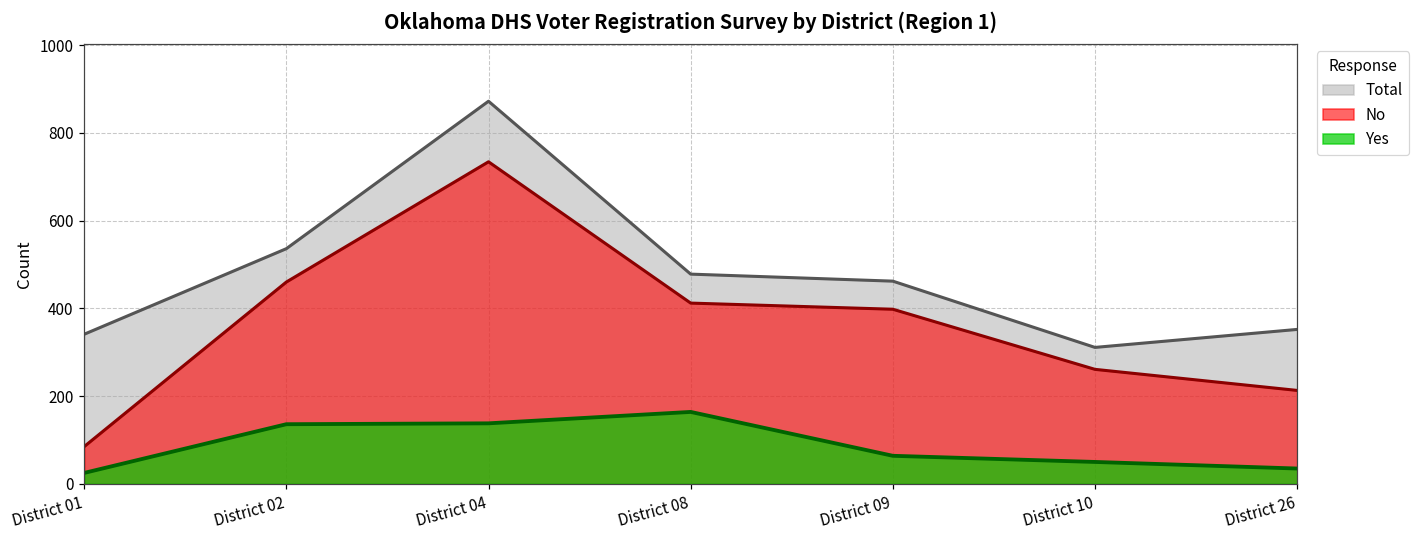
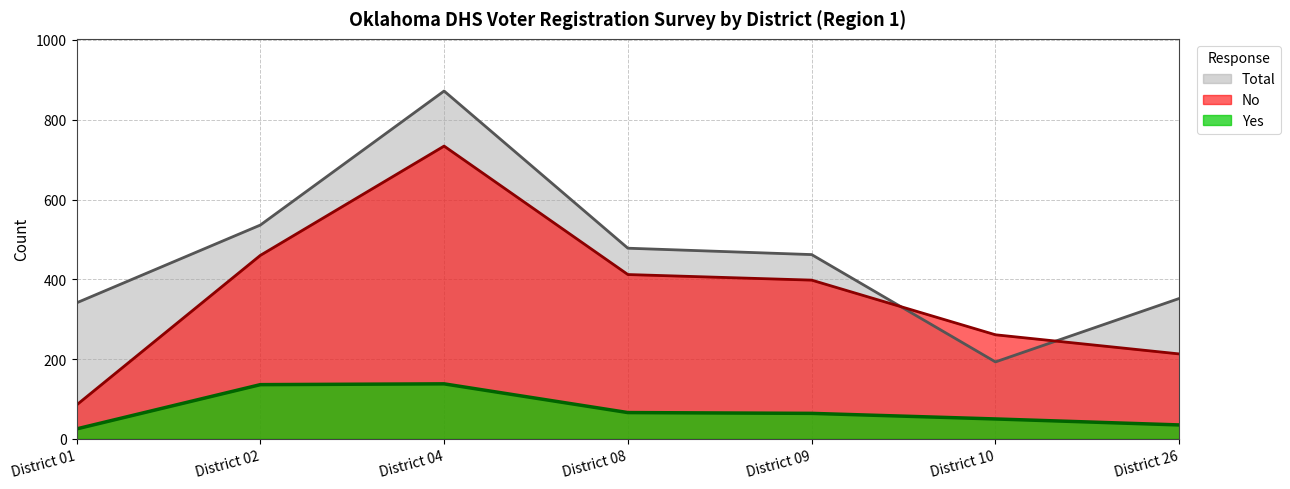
Yes, District 08: 160 -> 70
Total, District 10: 310 -> 190
